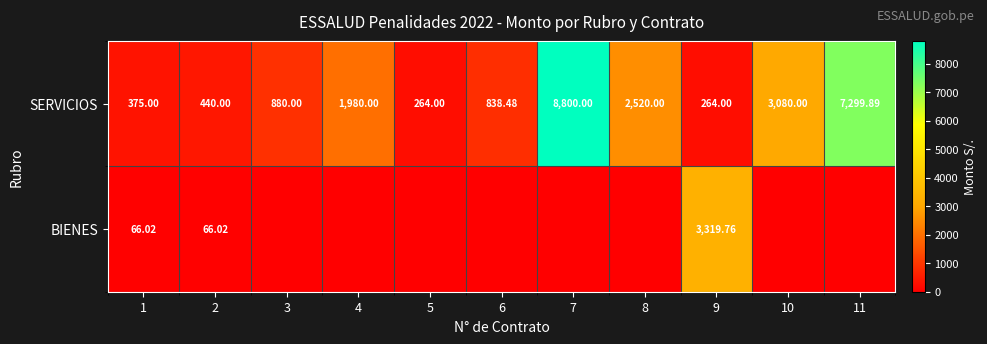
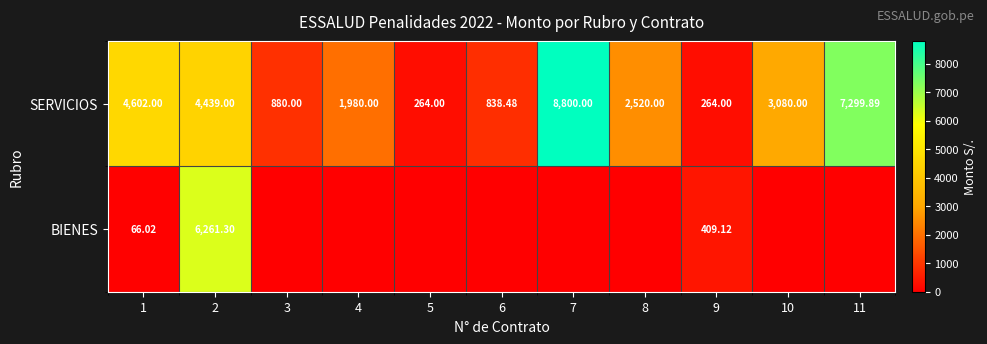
SERVICIOS, 1: 375.00 -> 4,602.00
SERVICIOS, 2: 440.00 -> 4,439.00
BIENES, 2: 66.02 -> 6,261.30
BIENES, 9: 3,319.76 -> 409.12
